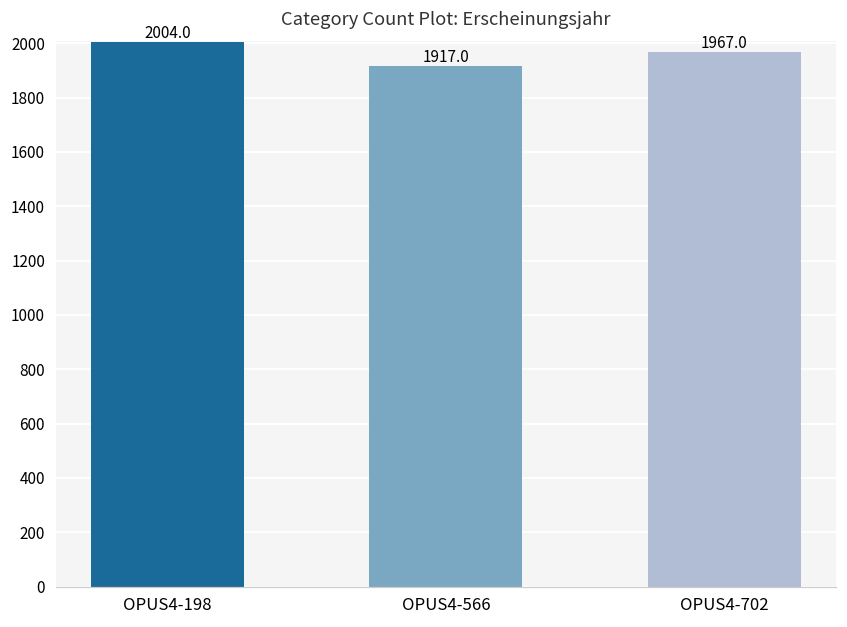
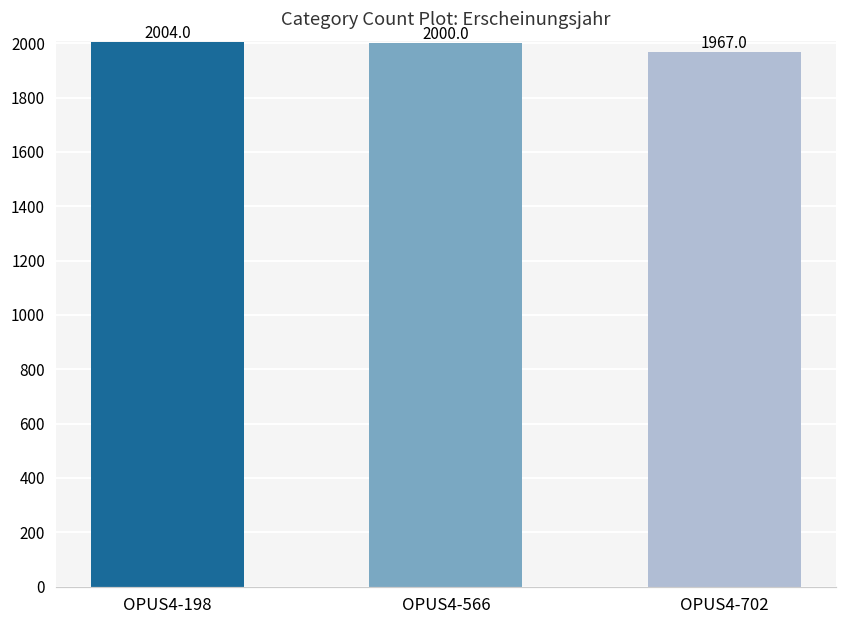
OPUS4-566: 1917.0 -> 2000.0
